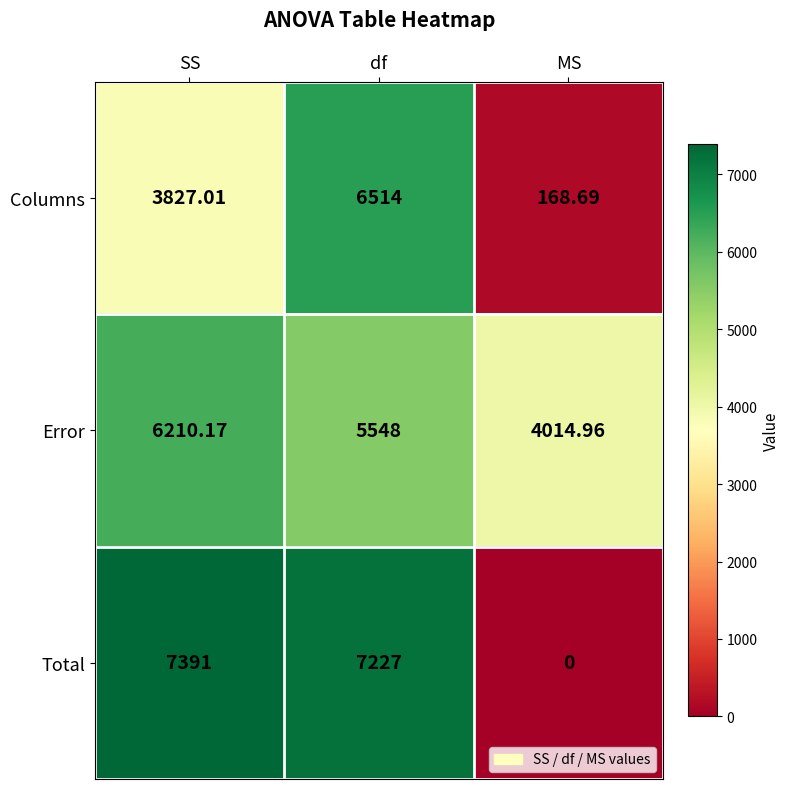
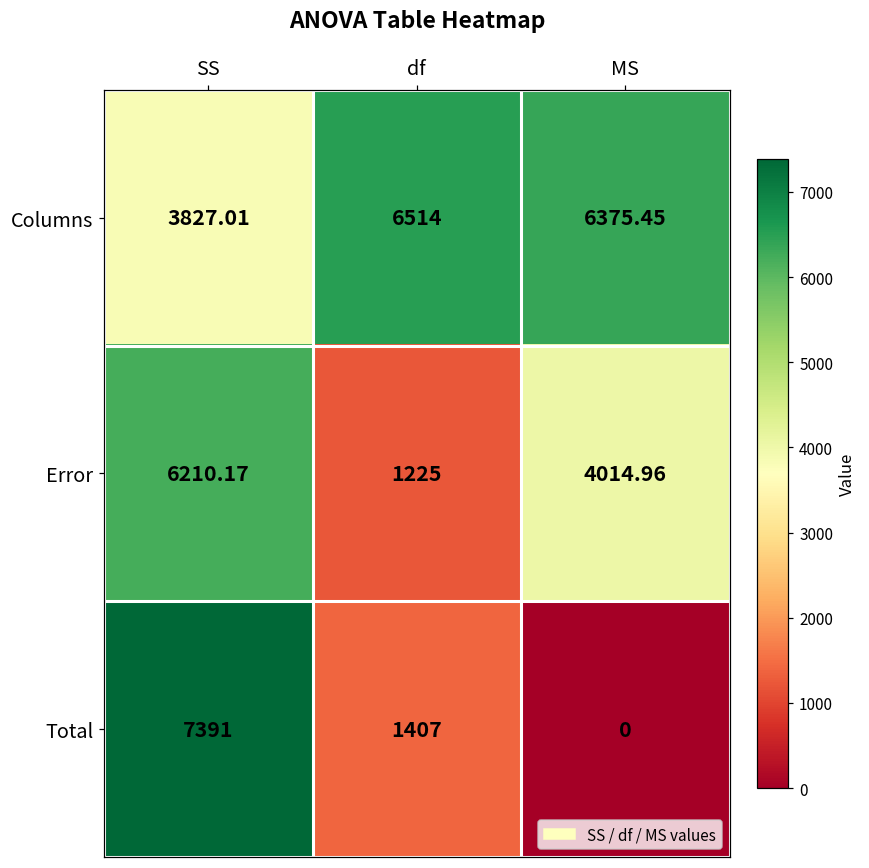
Columns, MS: 168.69 -> 6375.45
Error, df: 5548 -> 1225
Total, df: 7227 -> 1407
